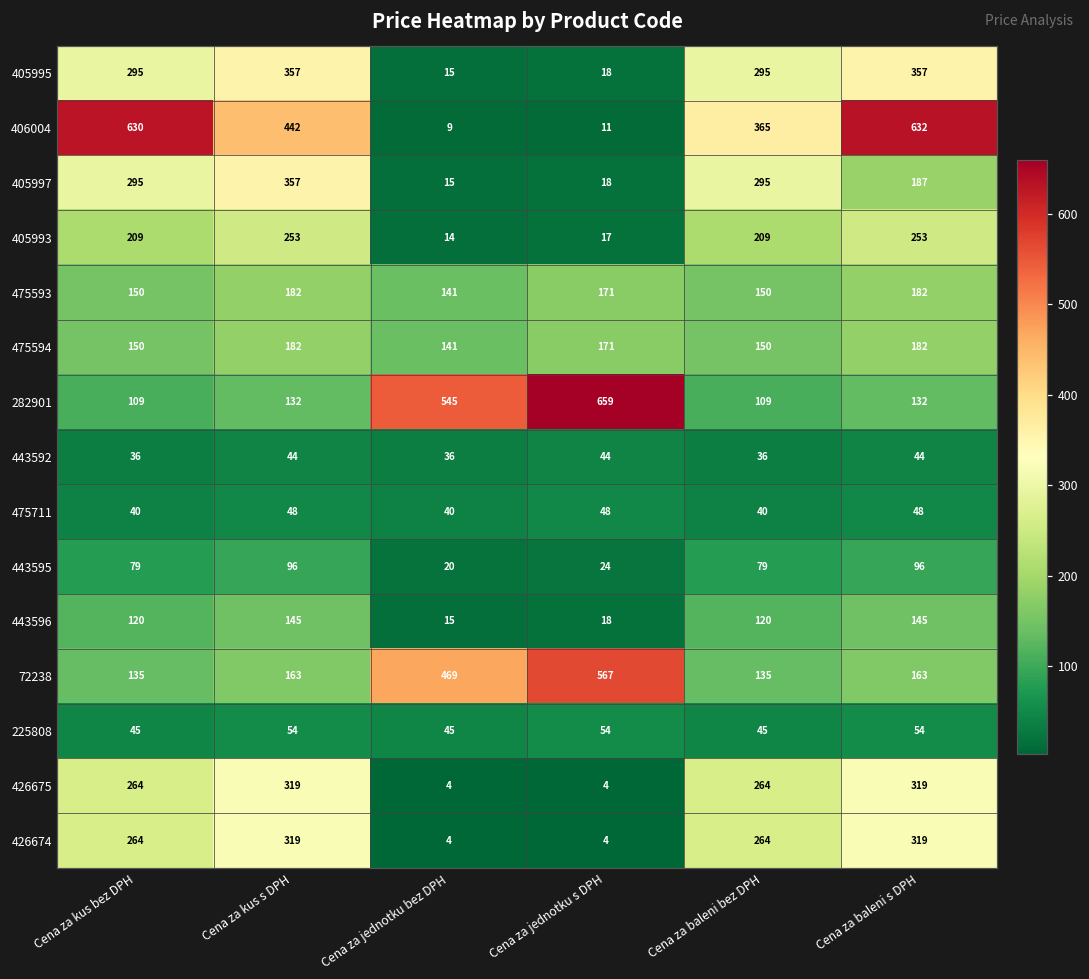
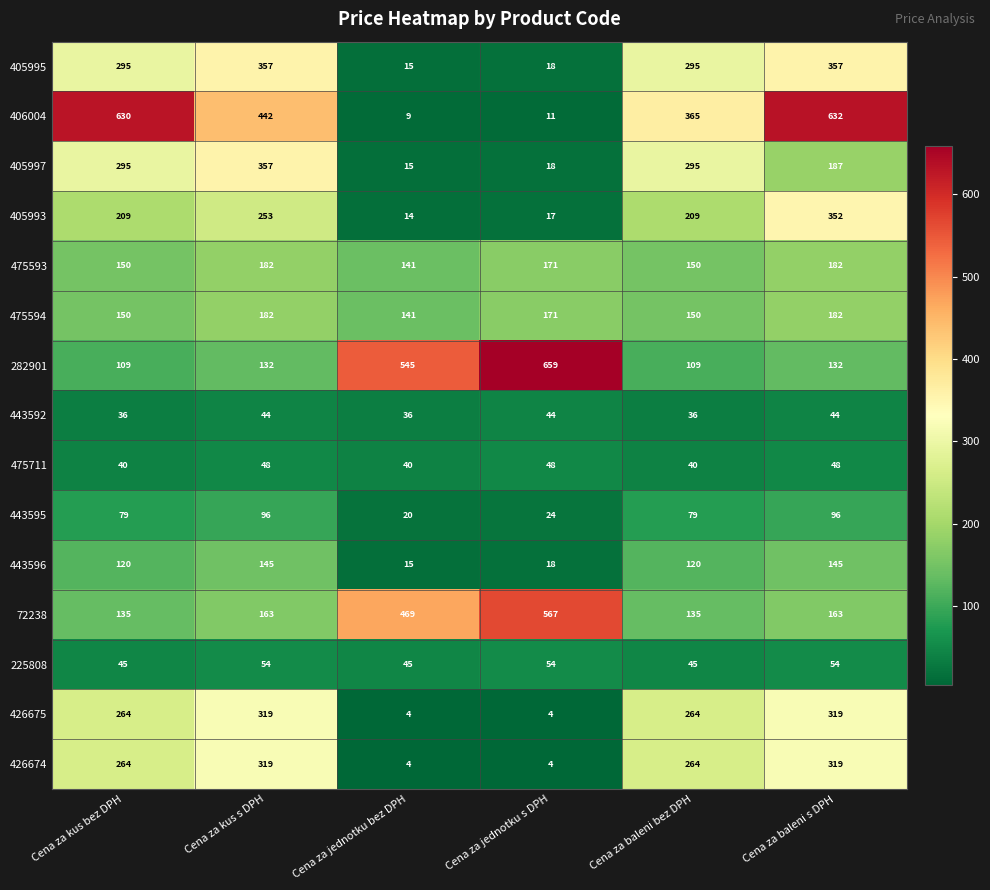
405993, Cena za baleni s DPH: 253 -> 352
